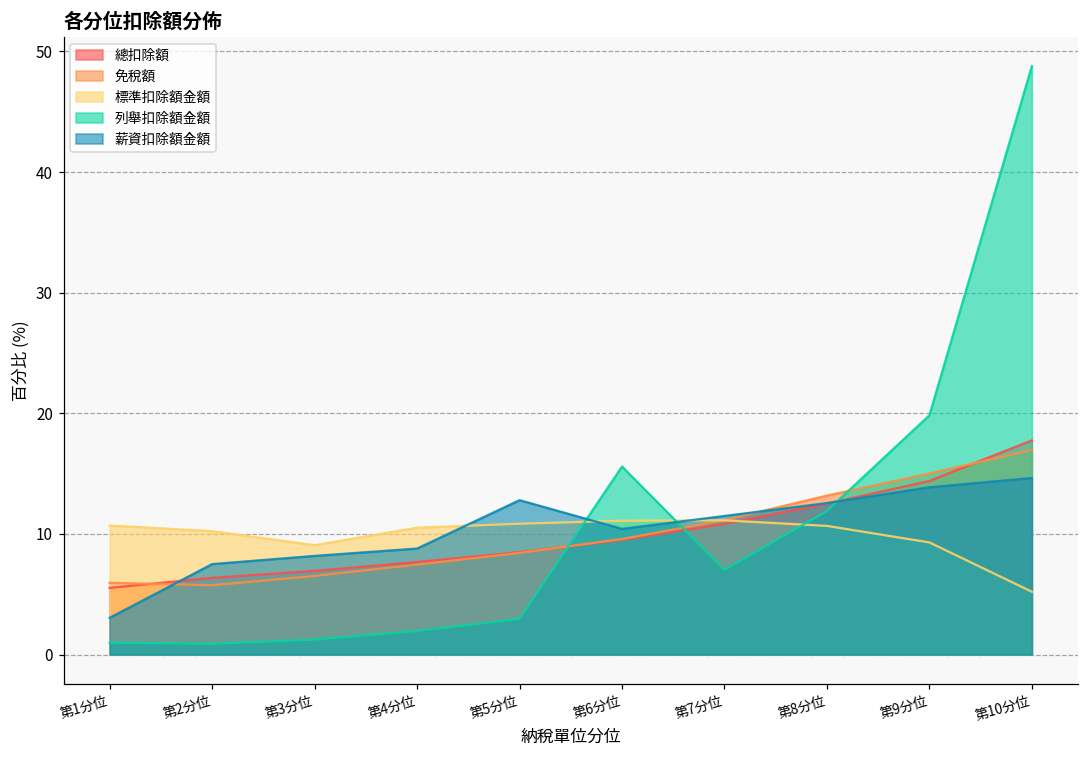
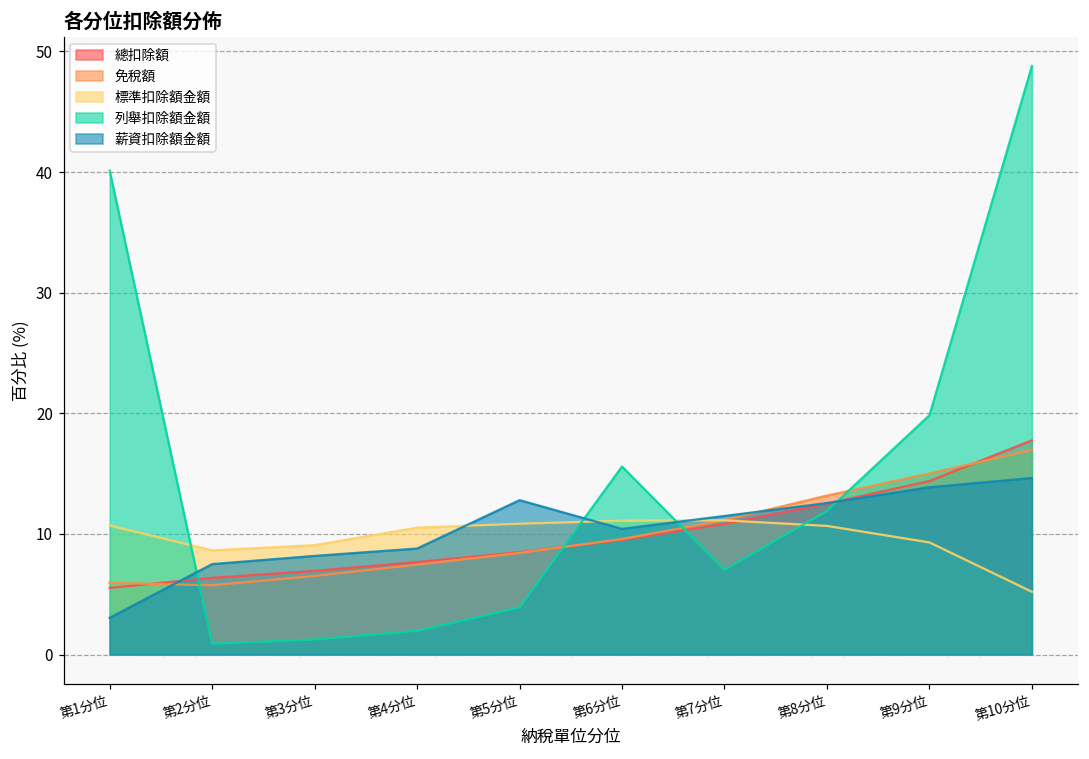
列舉扣除額金額, 第1分位: 1.0 -> 40.1
標準扣除額金額, 第2分位: 10.2 -> 8.6
列舉扣除額金額, 第5分位: 3.0 -> 3.9
